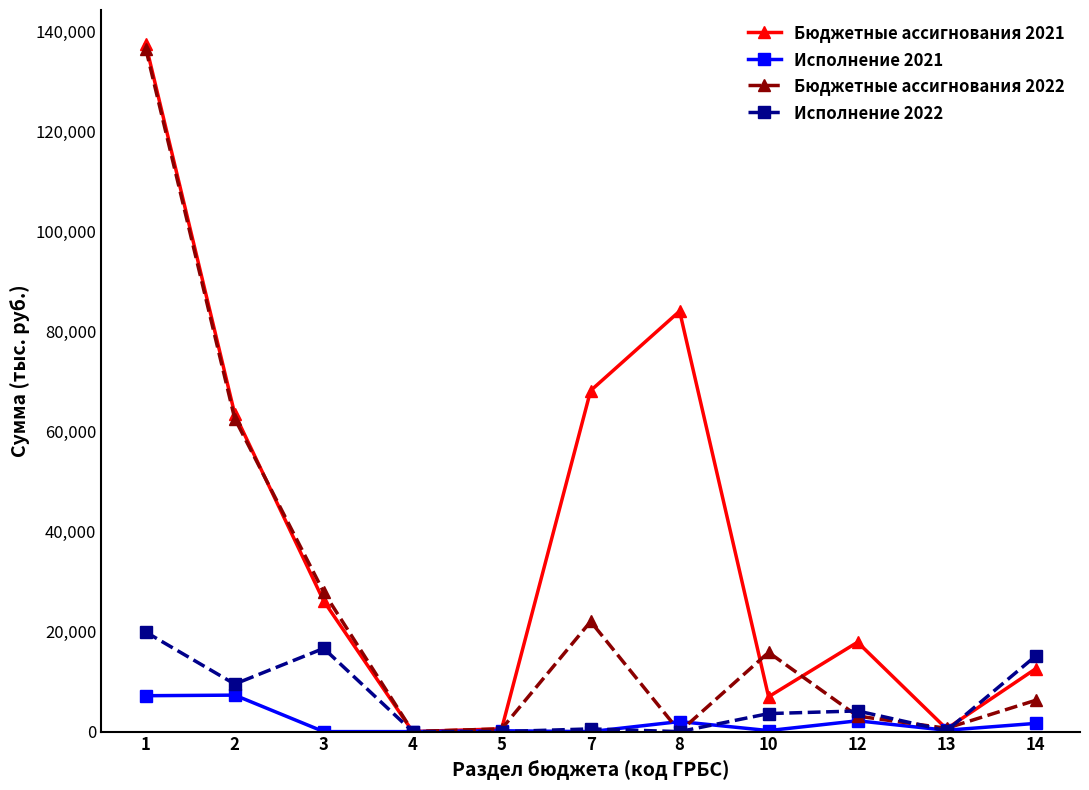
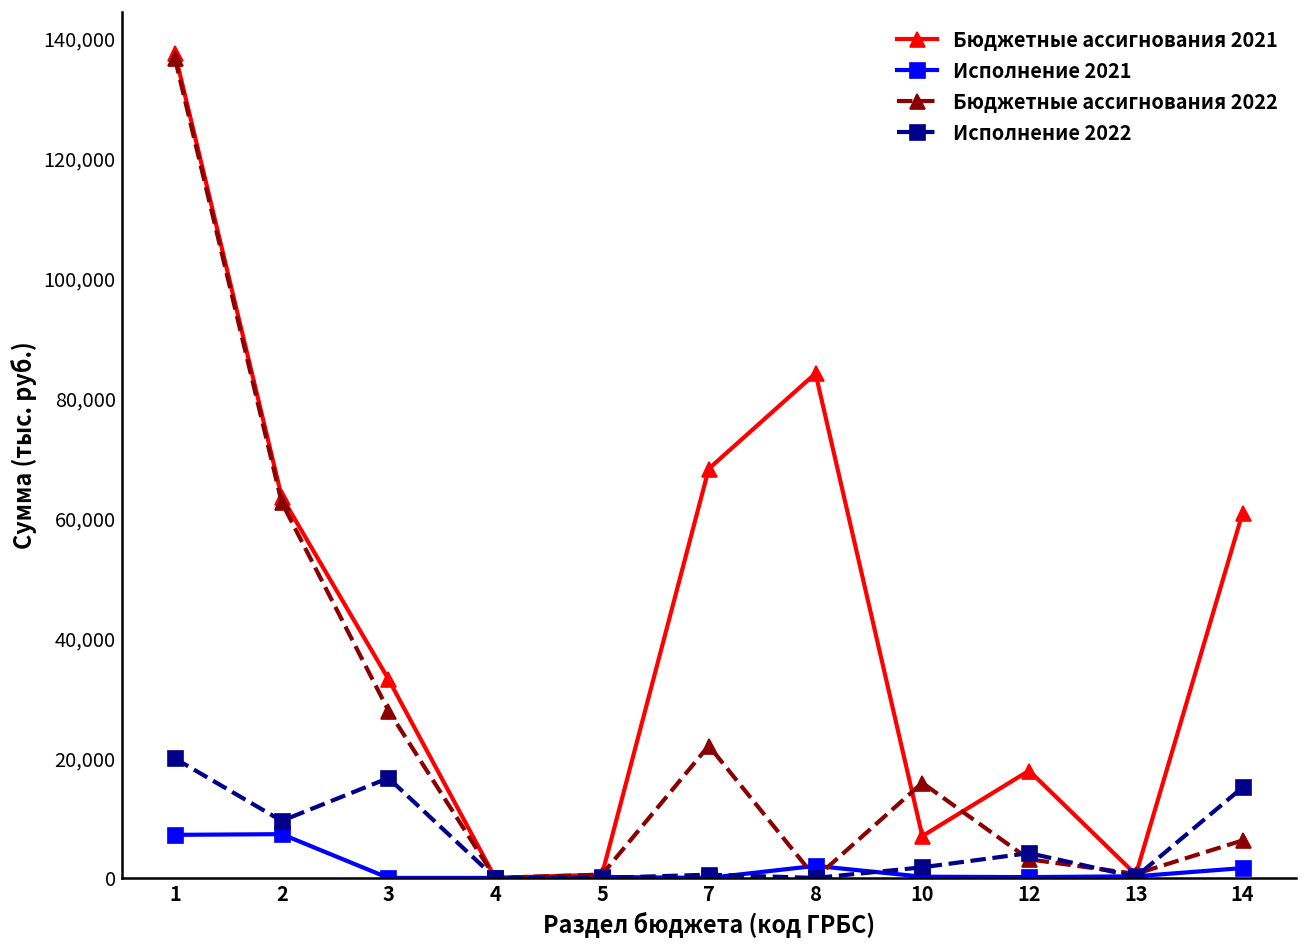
Бюджетные ассигнования 2021, 3: 26,000 -> 33,000
Исполнение 2022, 10: 4,000 -> 2,000
Исполнение 2021, 12: 2,000 -> 0
Бюджетные ассигнования 2021, 14: 13,000 -> 61,000
